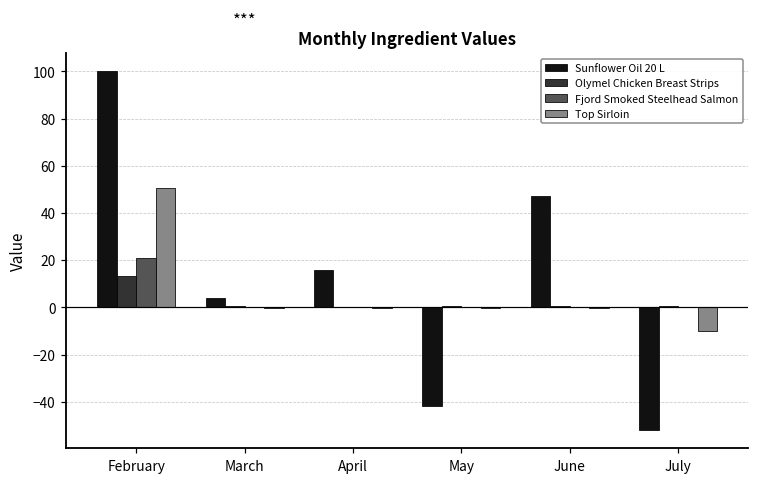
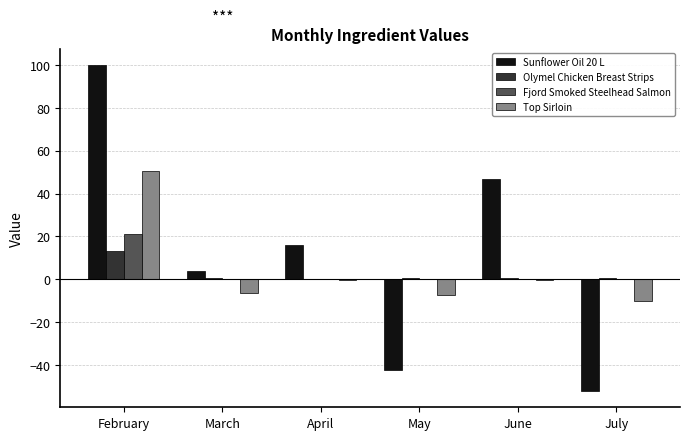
Top Sirloin, March: 0 -> -7
Top Sirloin, May: 0 -> -7
